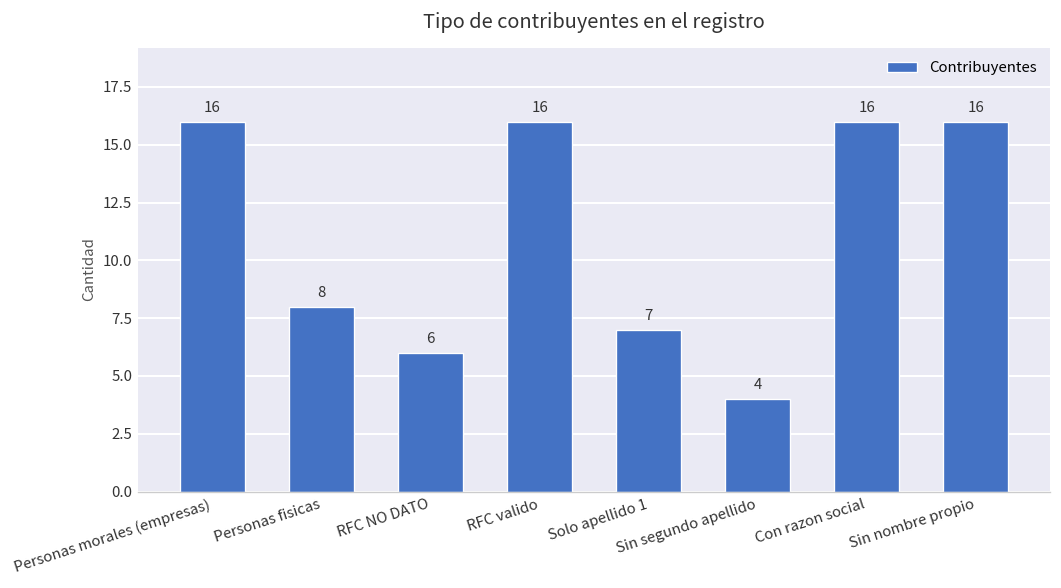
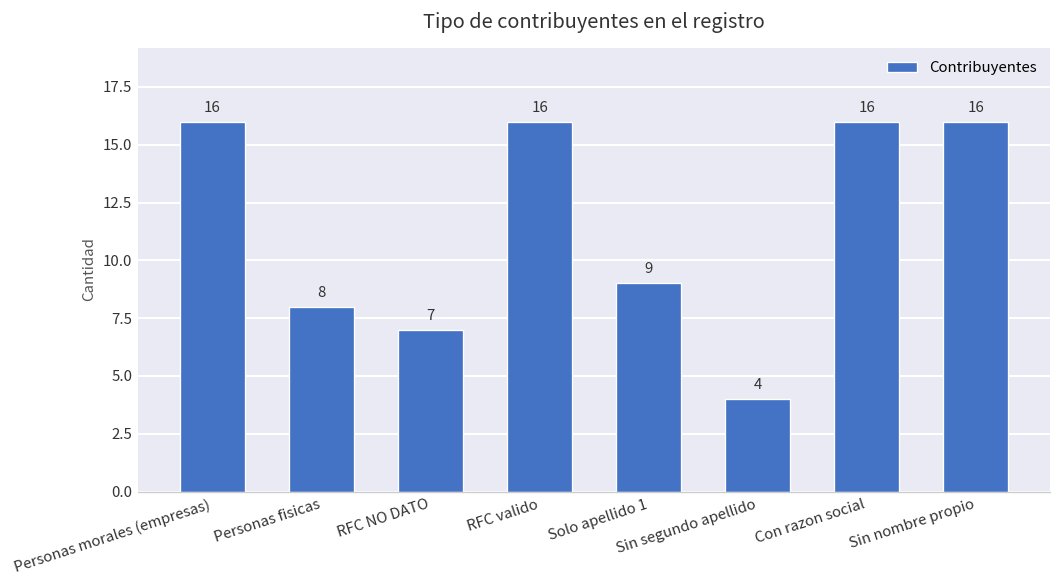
RFC NO DATO: 6 -> 7
Solo apellido 1: 7 -> 9
